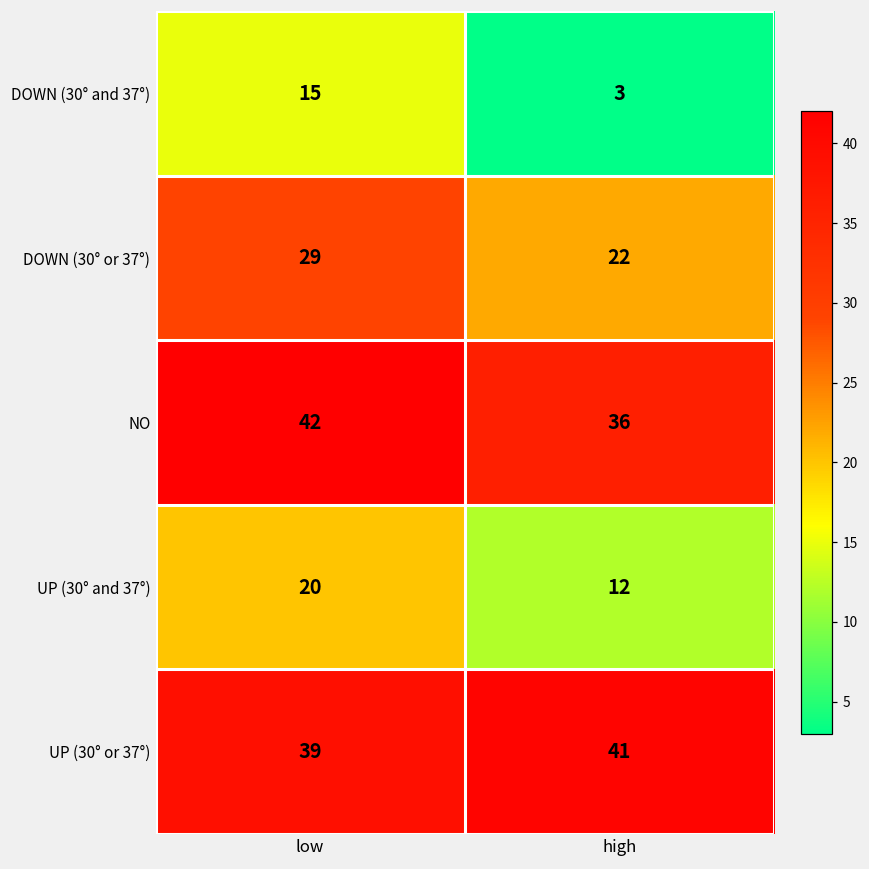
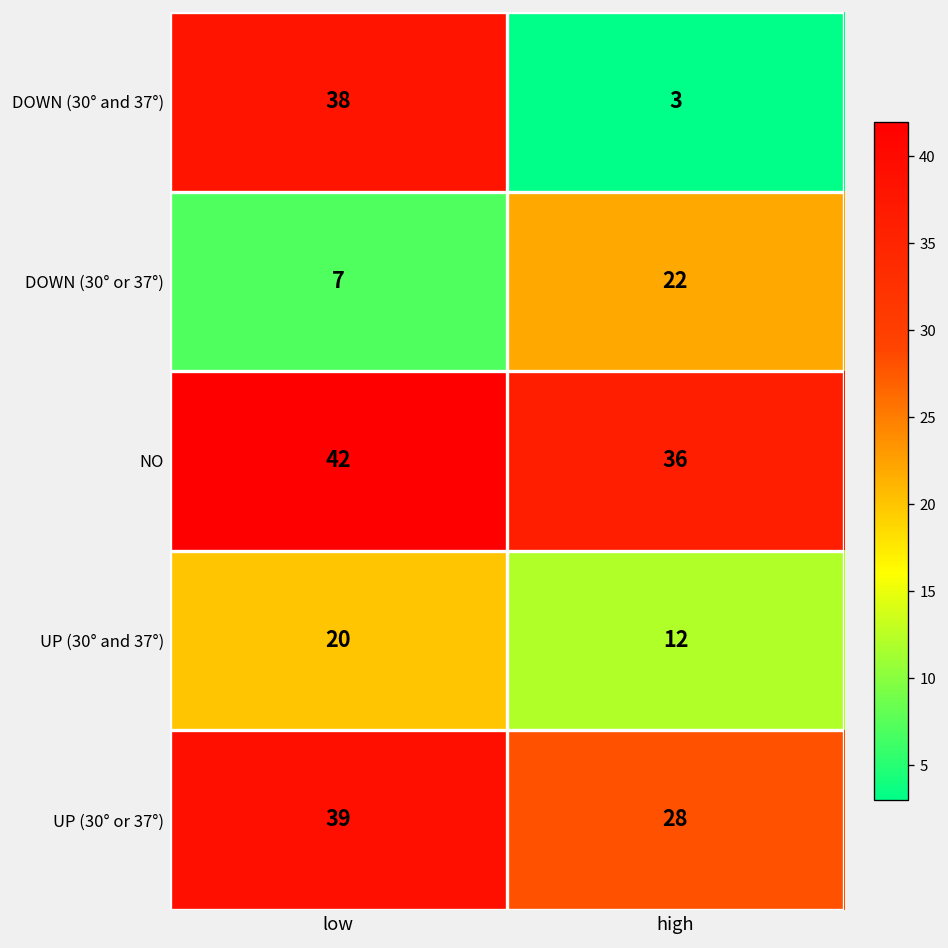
DOWN (30° and 37°), low: 15 -> 38
DOWN (30° or 37°), low: 29 -> 7
UP (30° or 37°), high: 41 -> 28
